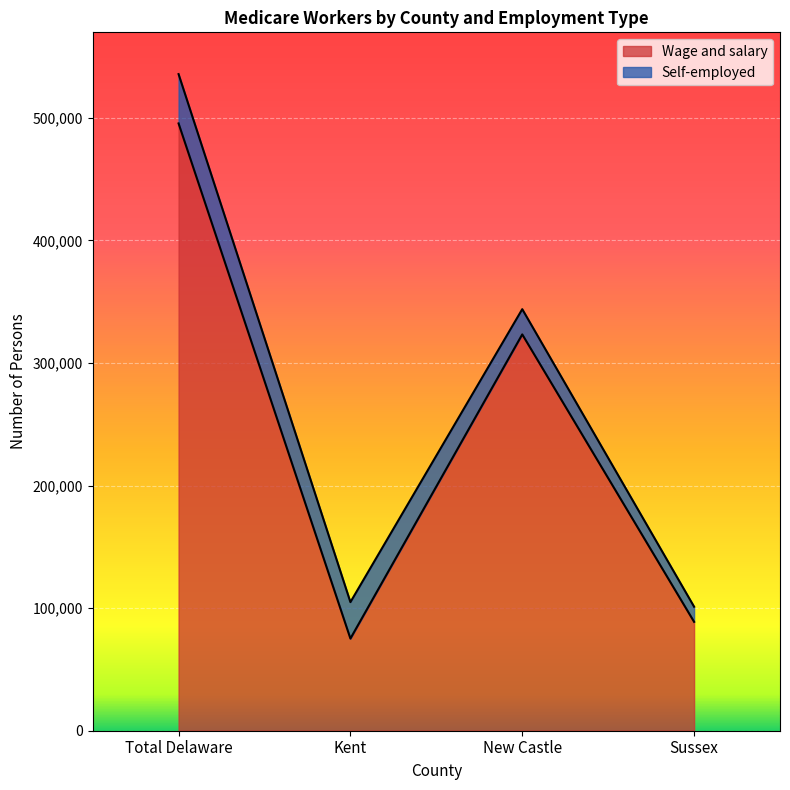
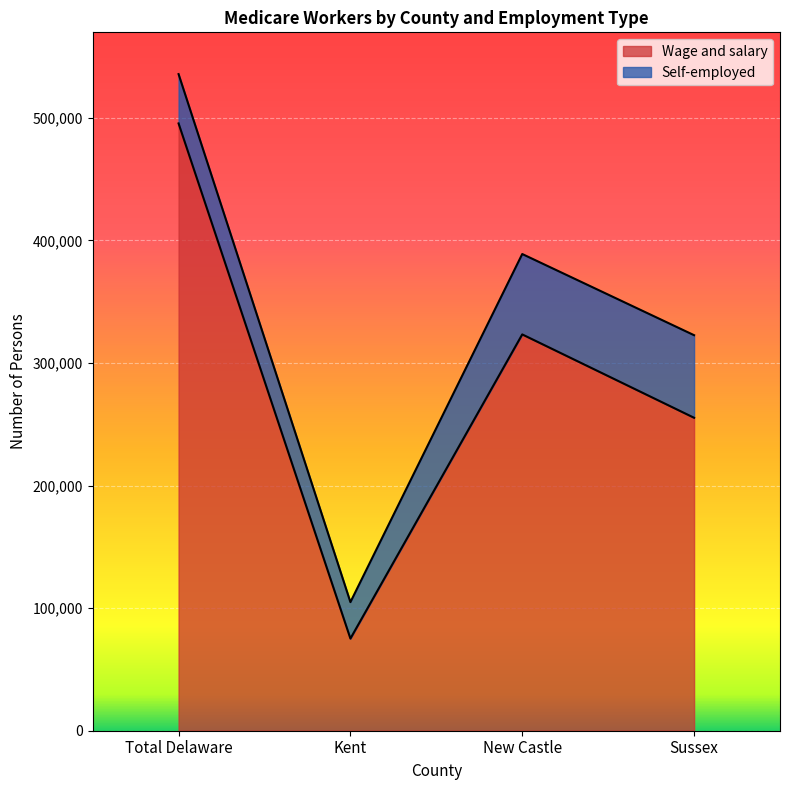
Self-employed, New Castle: 21,000 -> 66,000
Wage and salary, Sussex: 89,000 -> 255,000
Self-employed, Sussex: 12,000 -> 67,000
